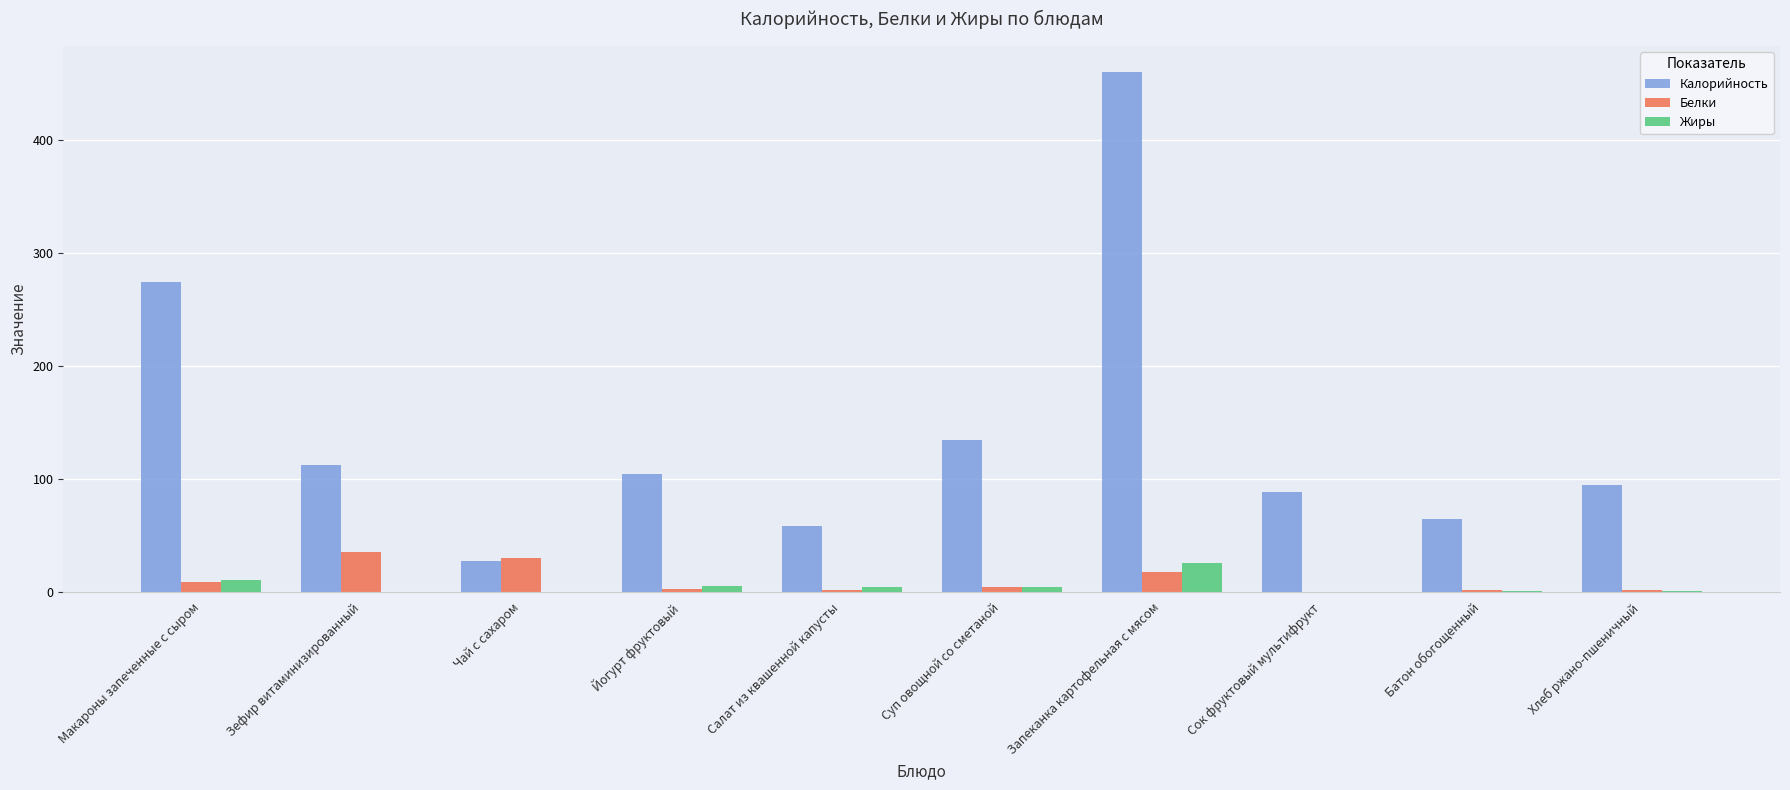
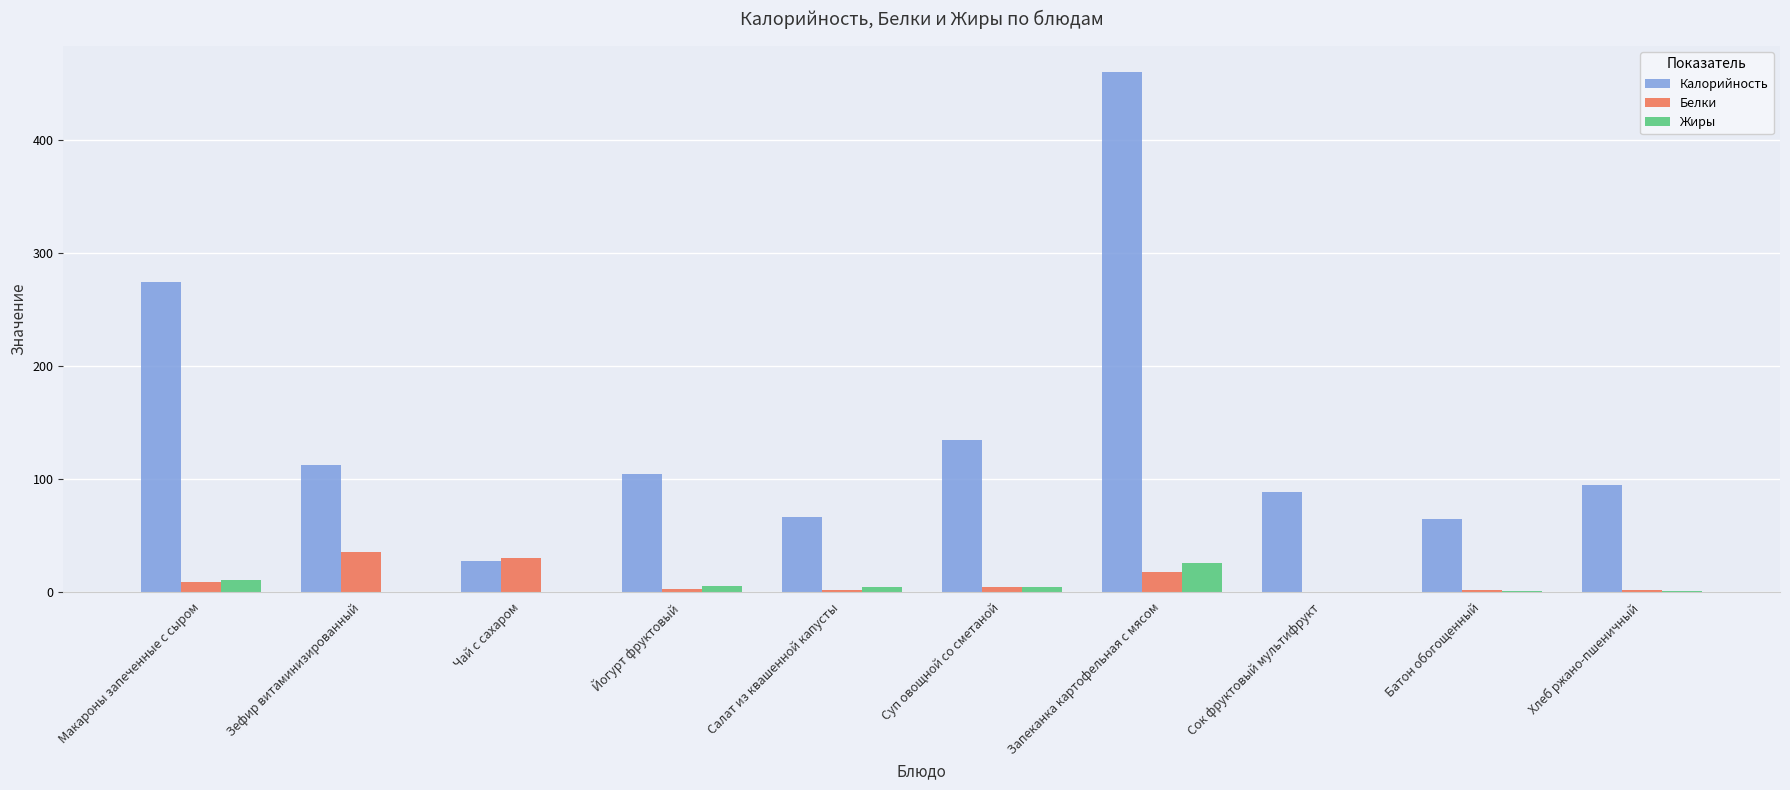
Калорийность, Салат из квашенной капусты: 59 -> 67
